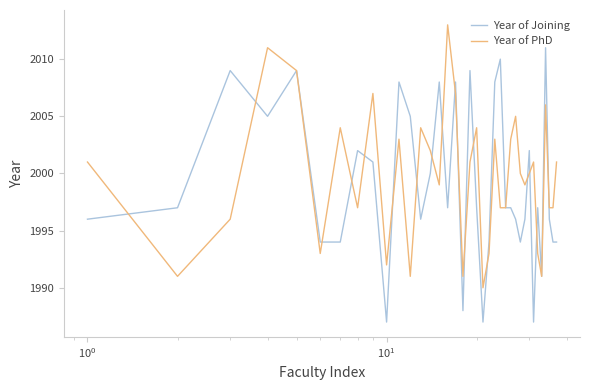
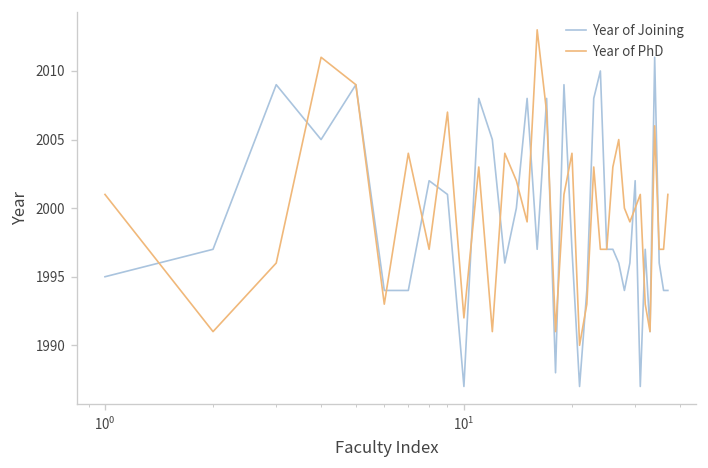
Year of Joining, 10^0: 1996 -> 1995
